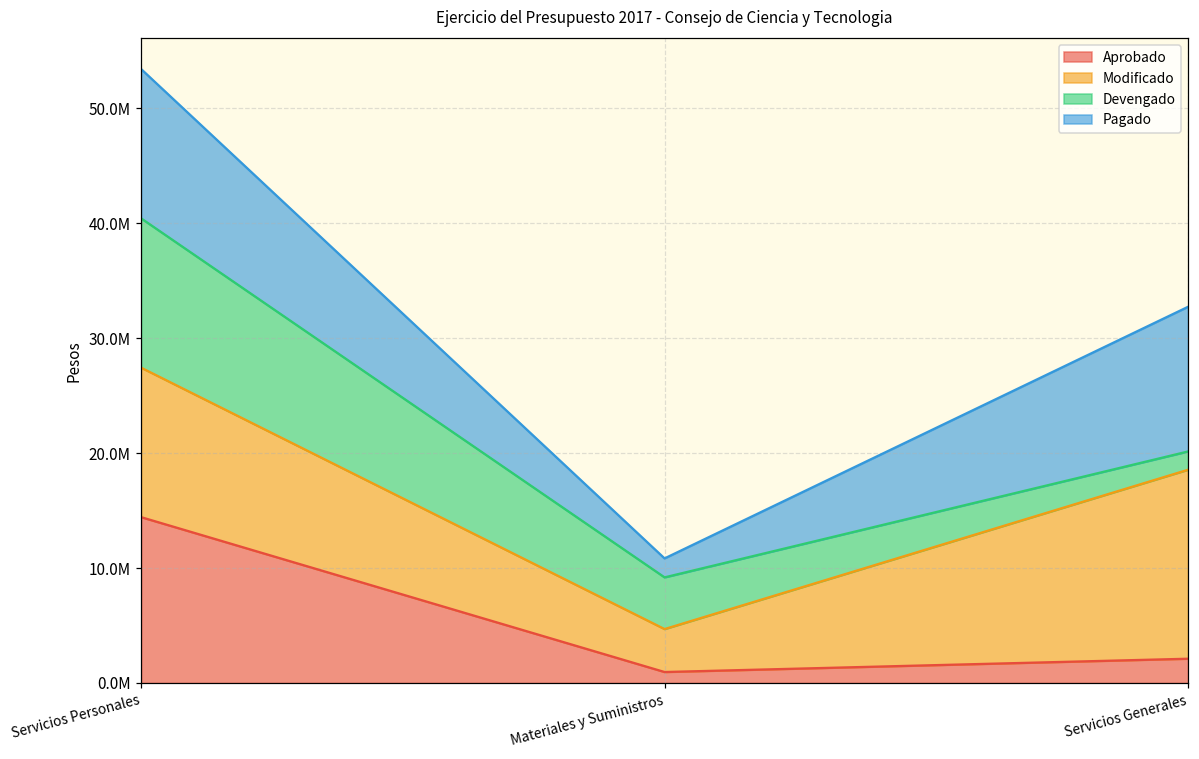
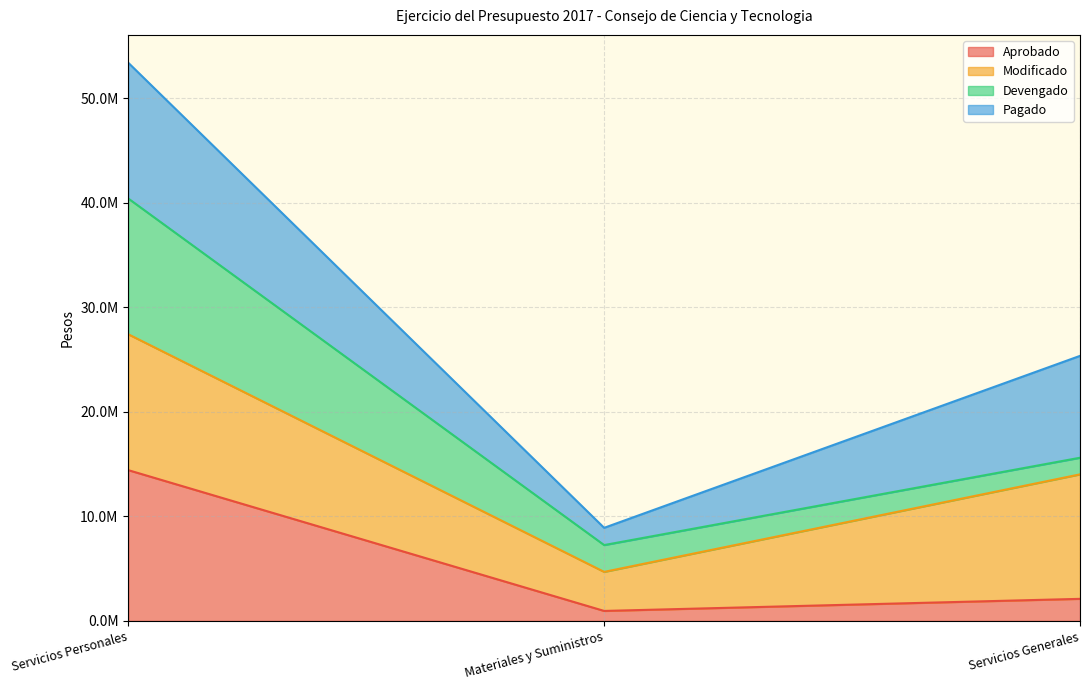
Devengado, Materiales y Suministros: 4500000 -> 2600000
Modificado, Servicios Generales: 16400000 -> 11900000
Pagado, Servicios Generales: 12600000 -> 9700000
